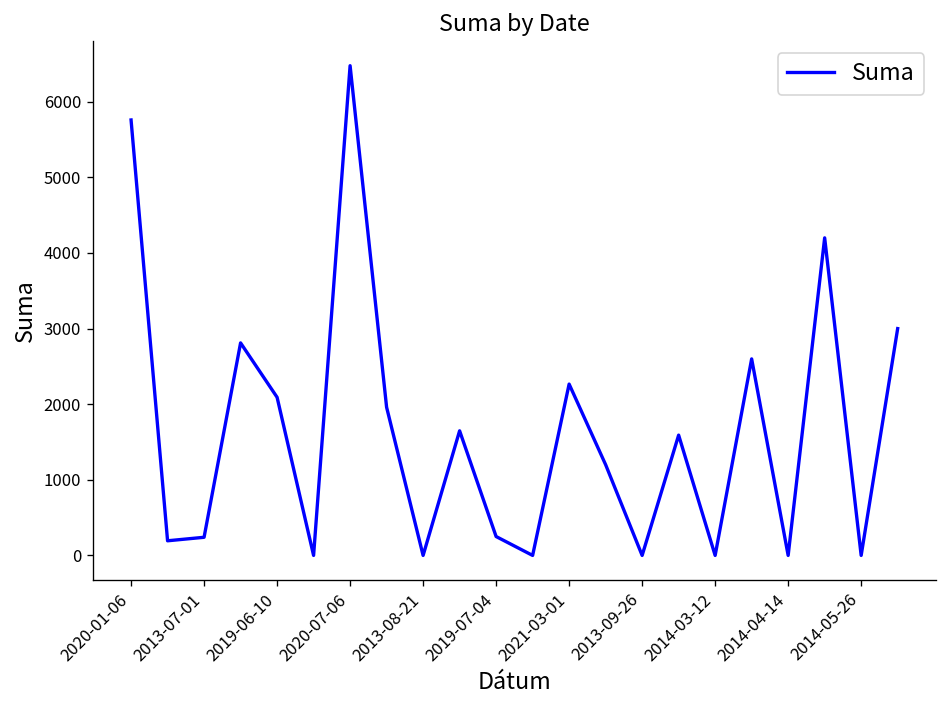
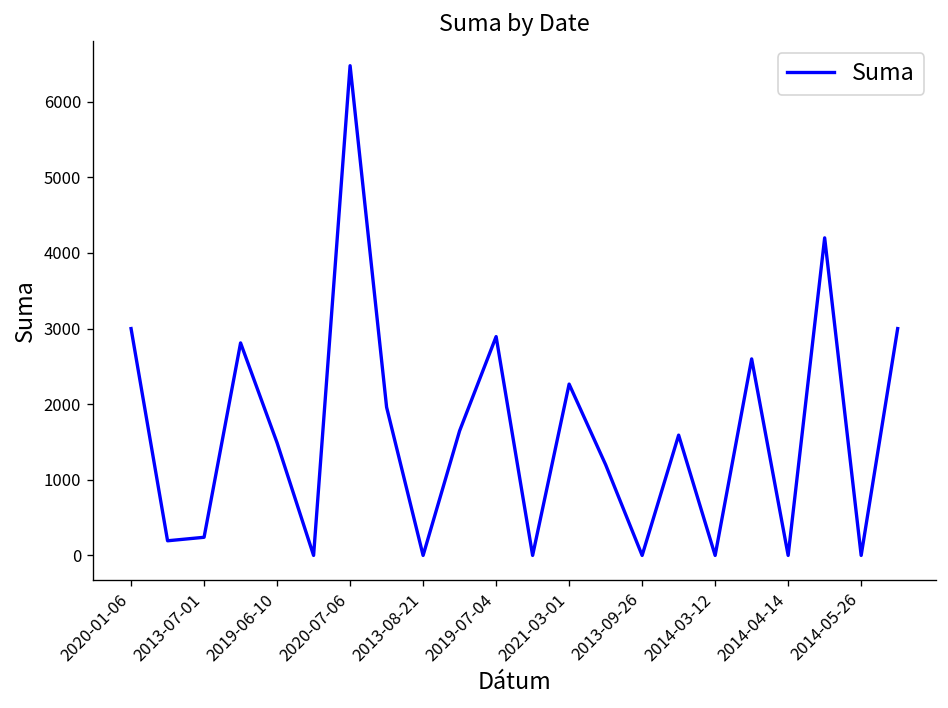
2020-01-06: 5800 -> 3000
2019-06-10: 2100 -> 1500
2019-07-04: 300 -> 2900
